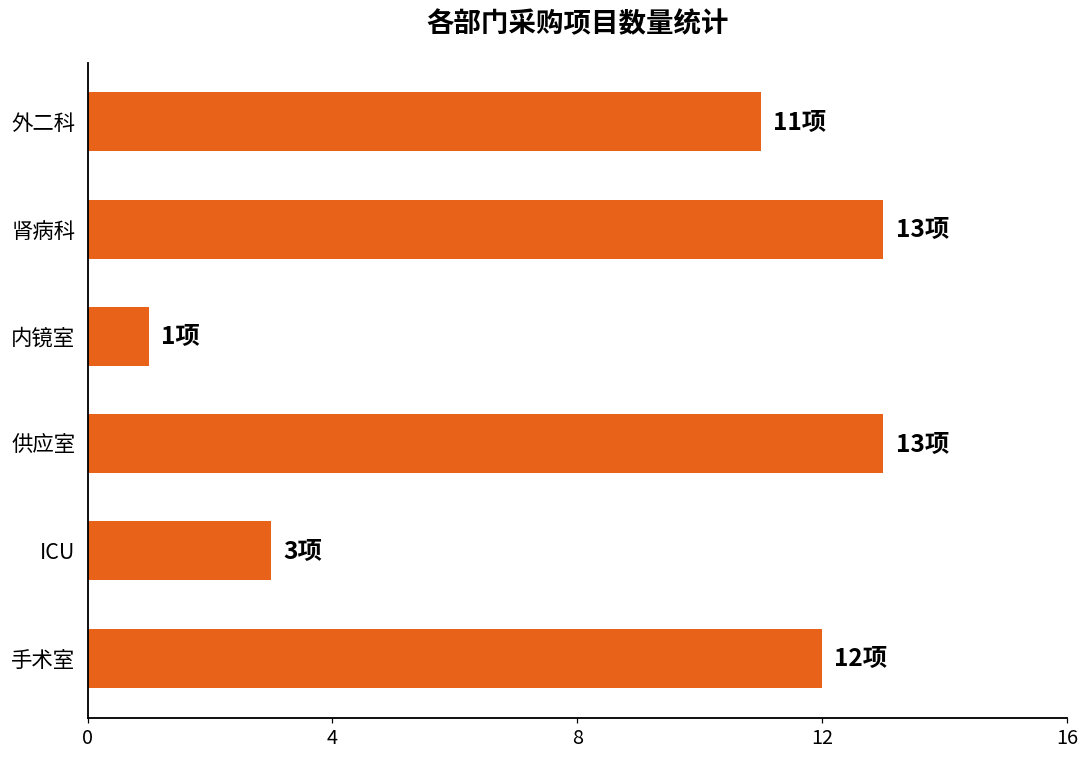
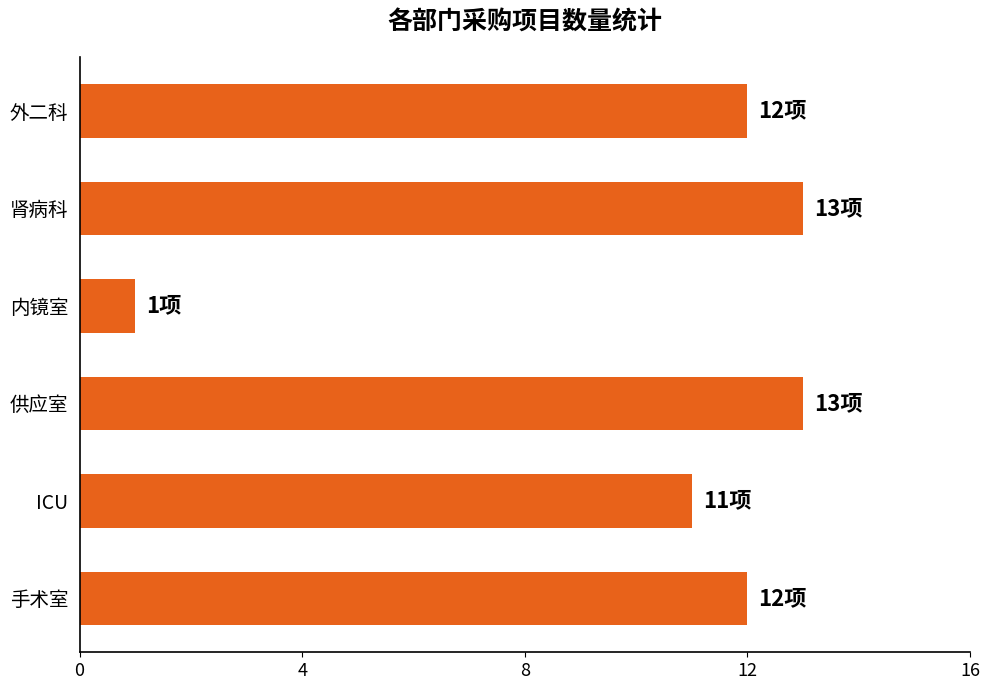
外二科: 11项 -> 12项
ICU: 3项 -> 11项
